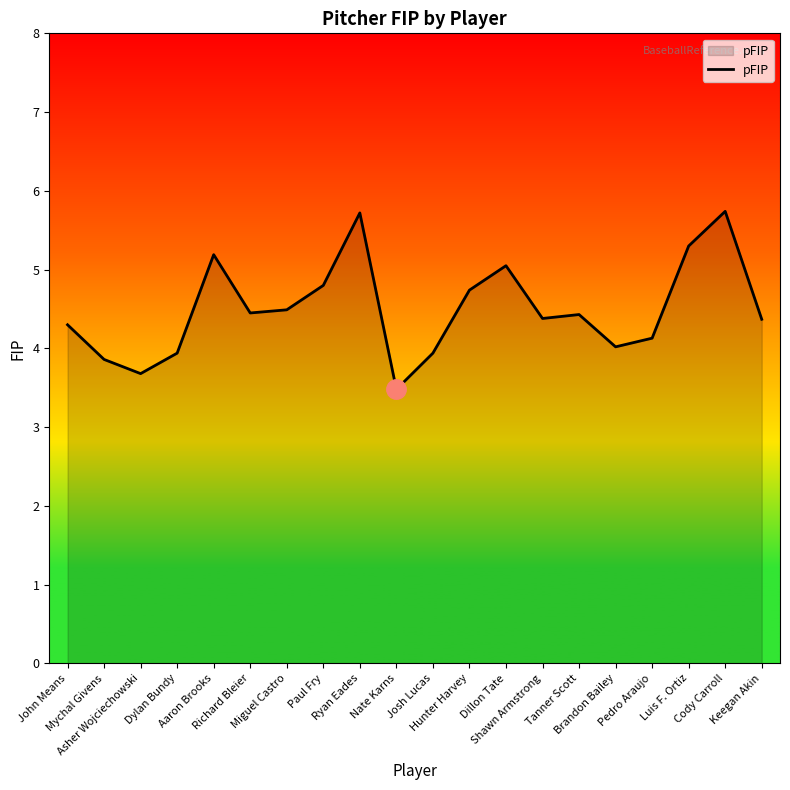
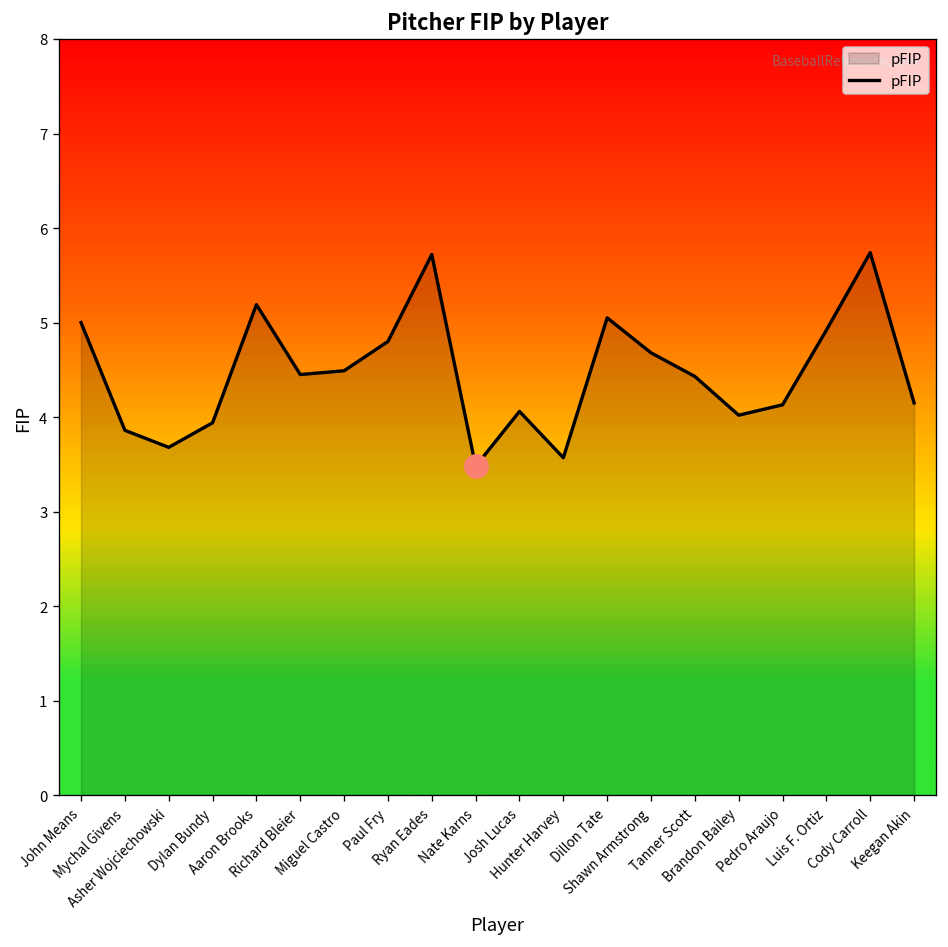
pFIP, John Means: 4.3 -> 5.0
pFIP, Josh Lucas: 3.9 -> 4.1
pFIP, Hunter Harvey: 4.7 -> 3.6
pFIP, Shawn Armstrong: 4.4 -> 4.7
pFIP, Luis F. Ortiz: 5.3 -> 4.9
pFIP, Keegan Akin: 4.4 -> 4.2
